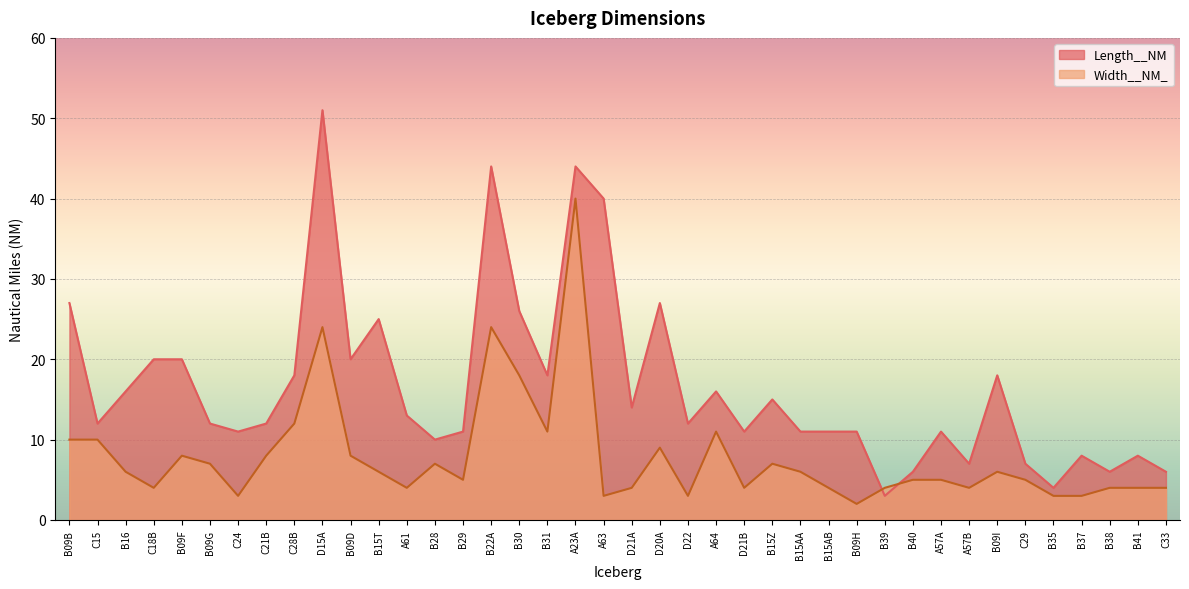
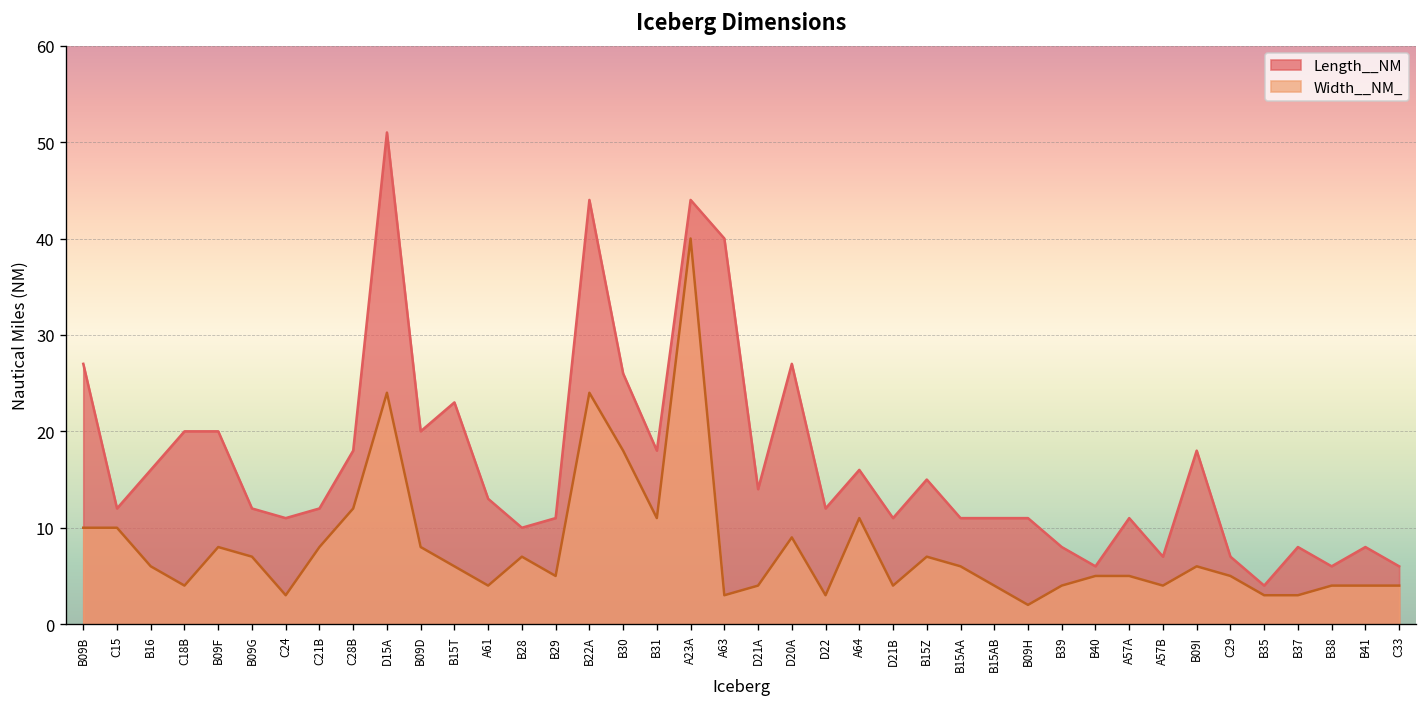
Length__NM, B15T: 25 -> 23
Length__NM, B39: 3 -> 8
